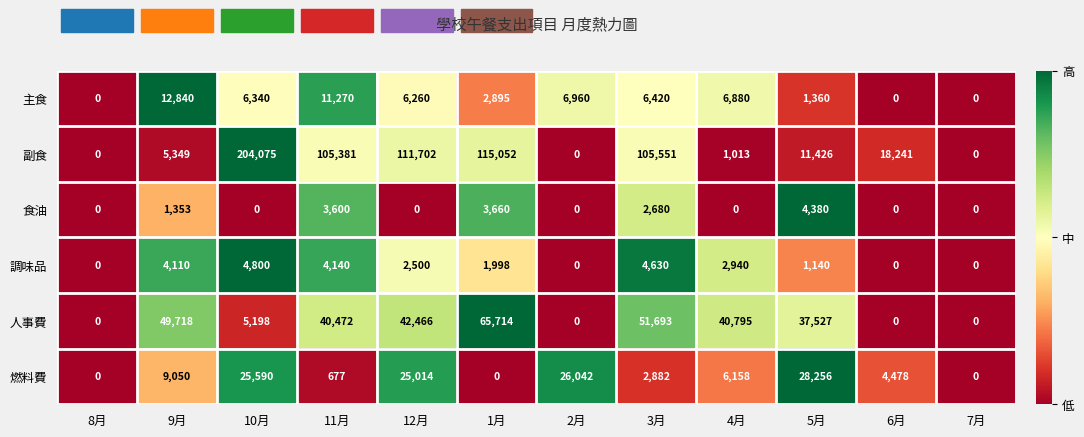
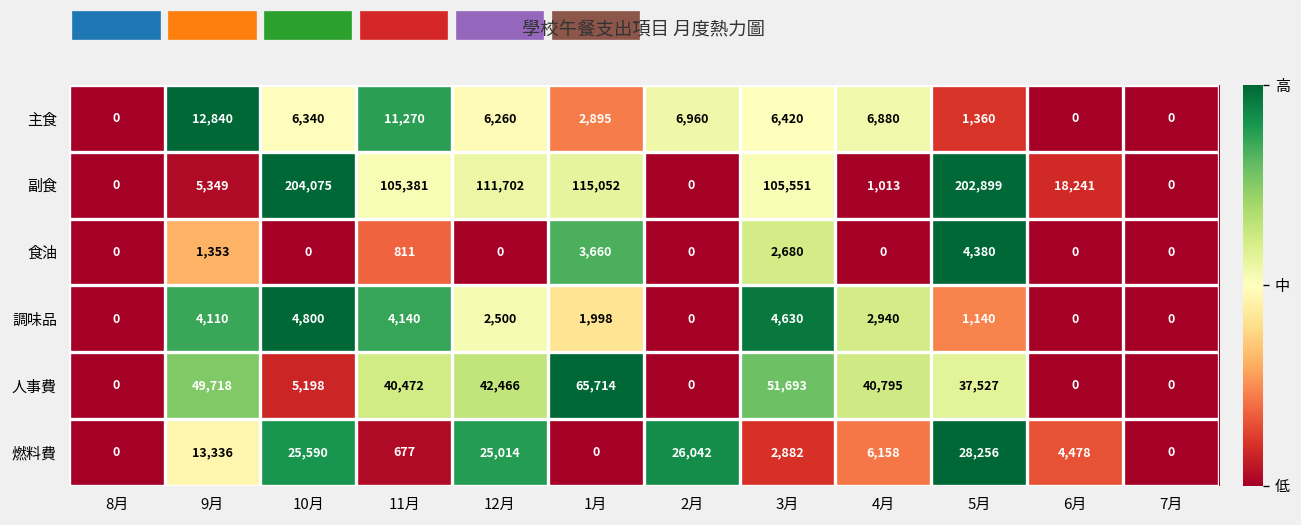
副食, 5月: 11,426 -> 202,899
食油, 11月: 3,600 -> 811
燃料費, 9月: 9,050 -> 13,336
